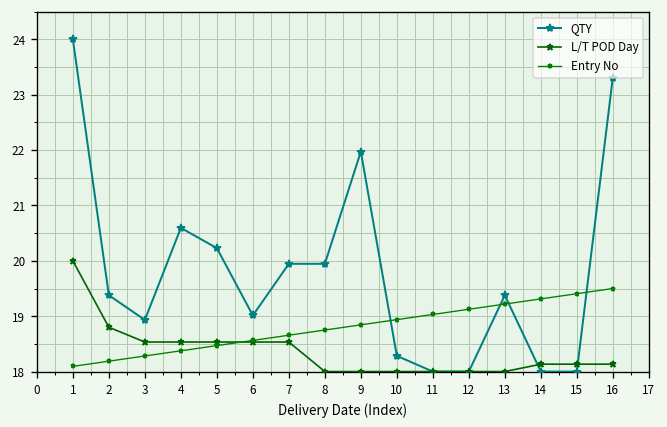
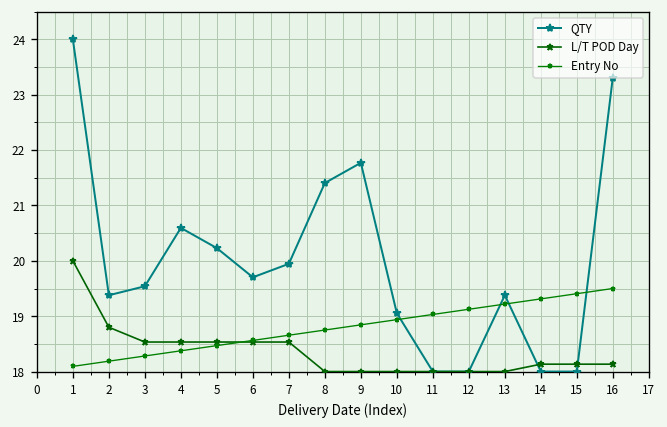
QTY, 3: 18.9 -> 19.5
QTY, 6: 19.0 -> 19.7
QTY, 8: 19.9 -> 21.4
QTY, 9: 22.0 -> 21.8
QTY, 10: 18.3 -> 19.1
